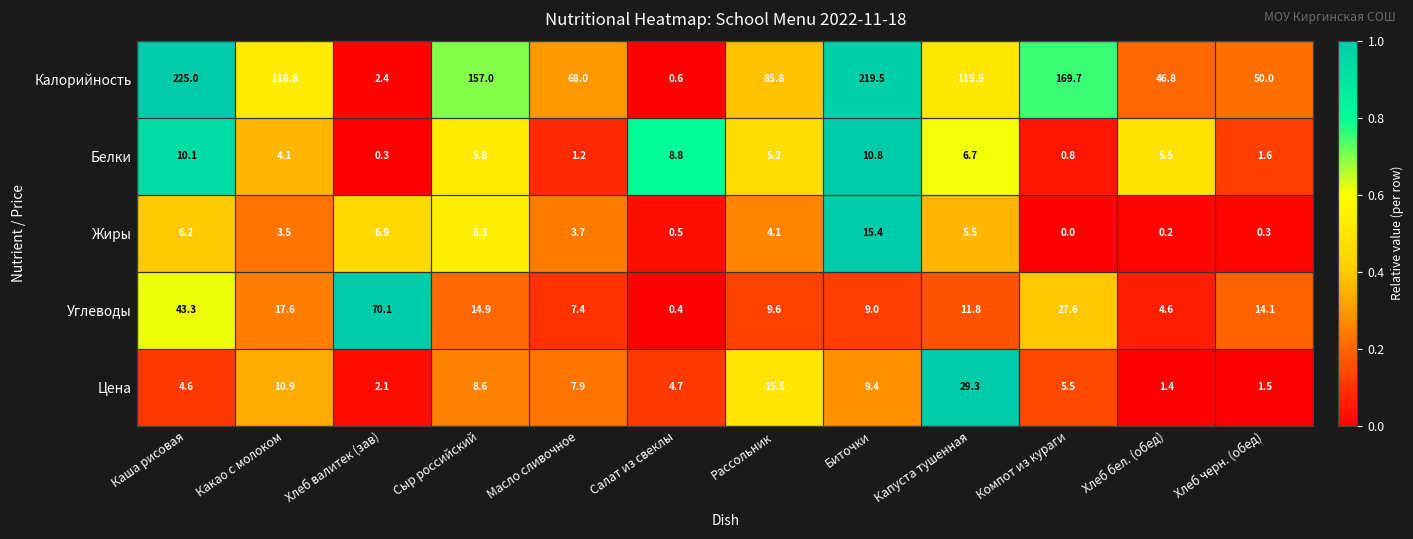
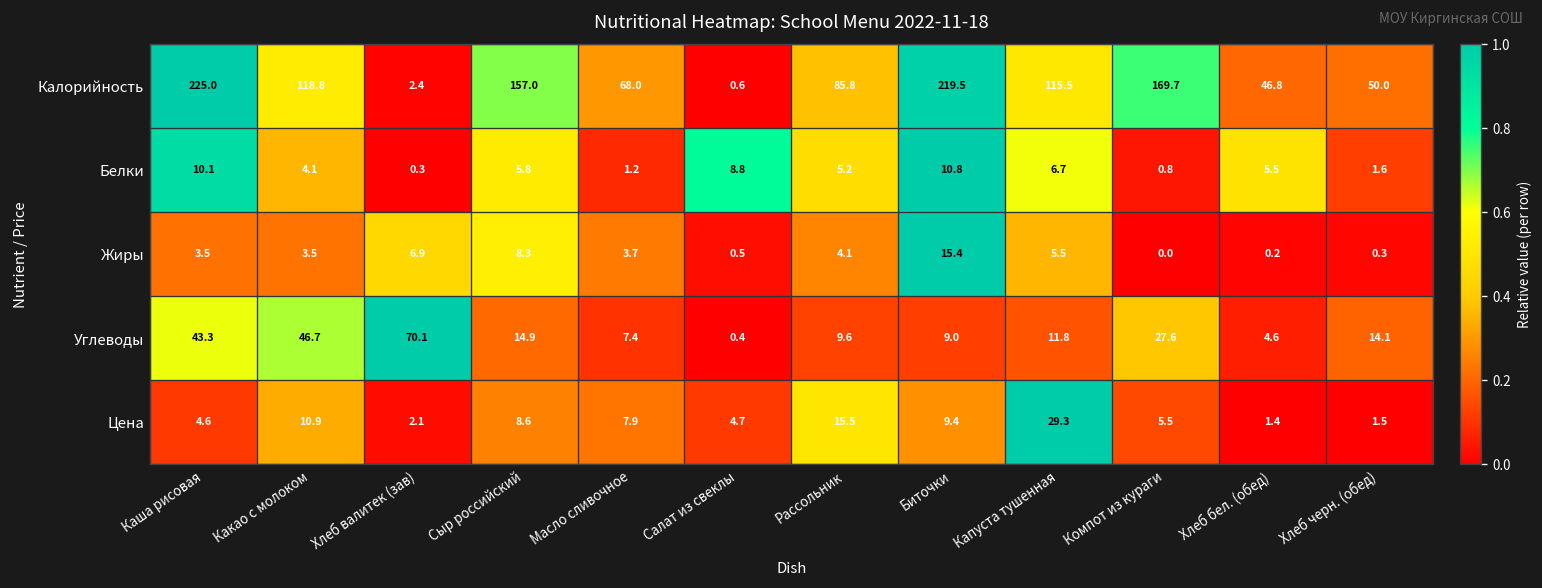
Жиры, Каша рисовая: 6.2 -> 3.5
Углеводы, Какао с молоком: 17.6 -> 46.7
